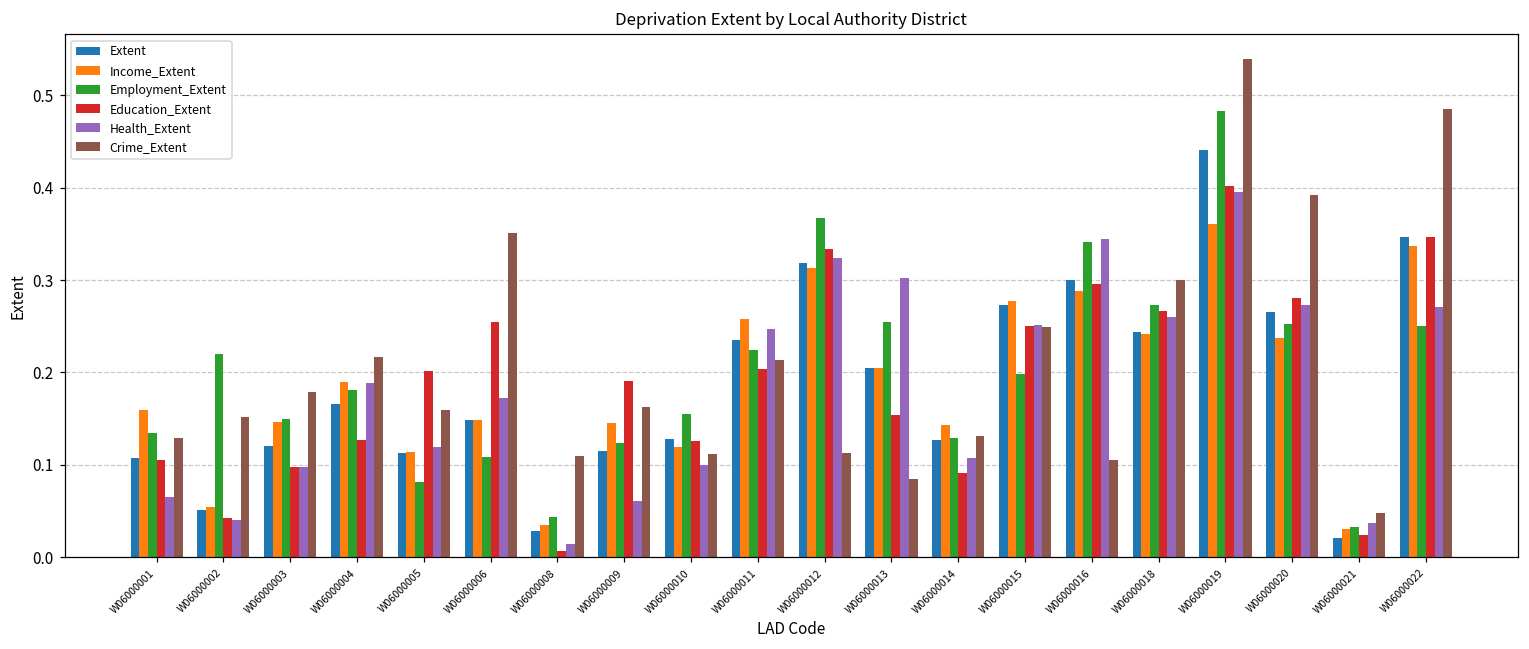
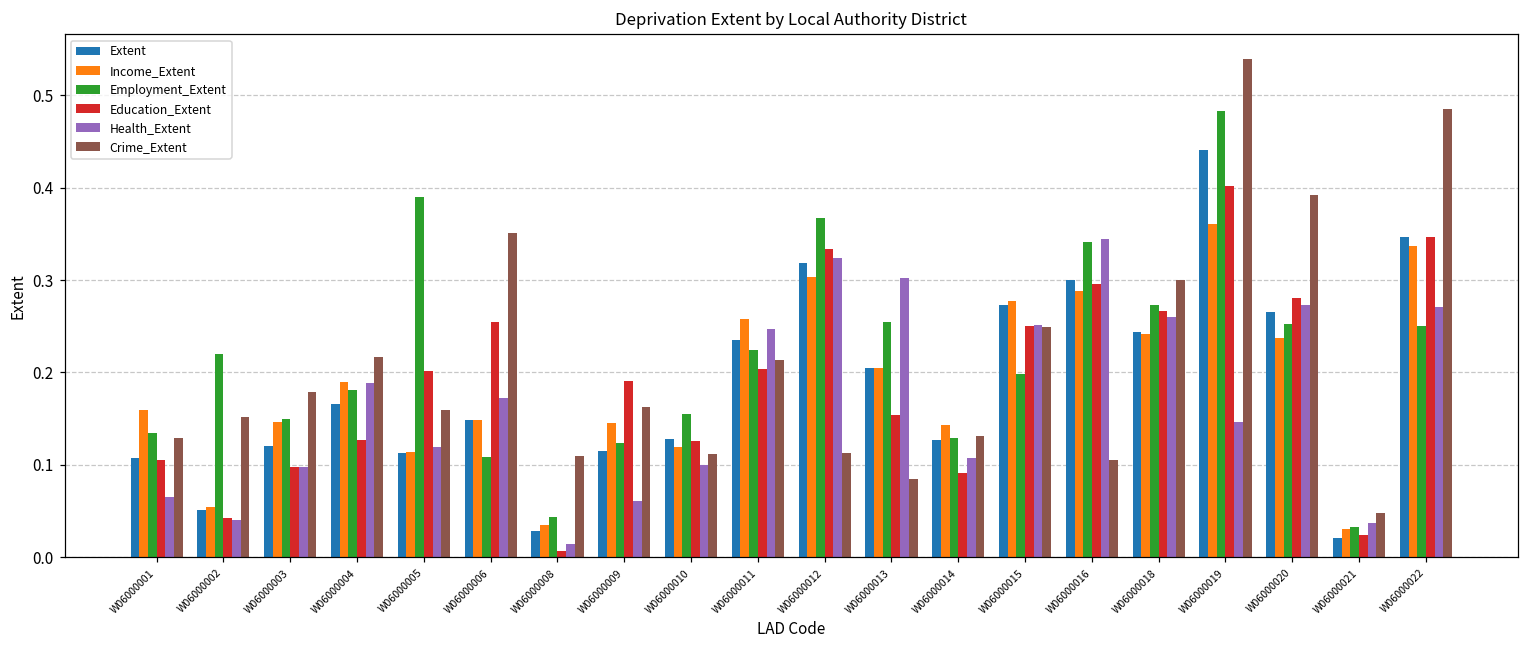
Employment_Extent, W06000005: 0.08 -> 0.39
Income_Extent, W06000012: 0.31 -> 0.30
Health_Extent, W06000019: 0.40 -> 0.15
